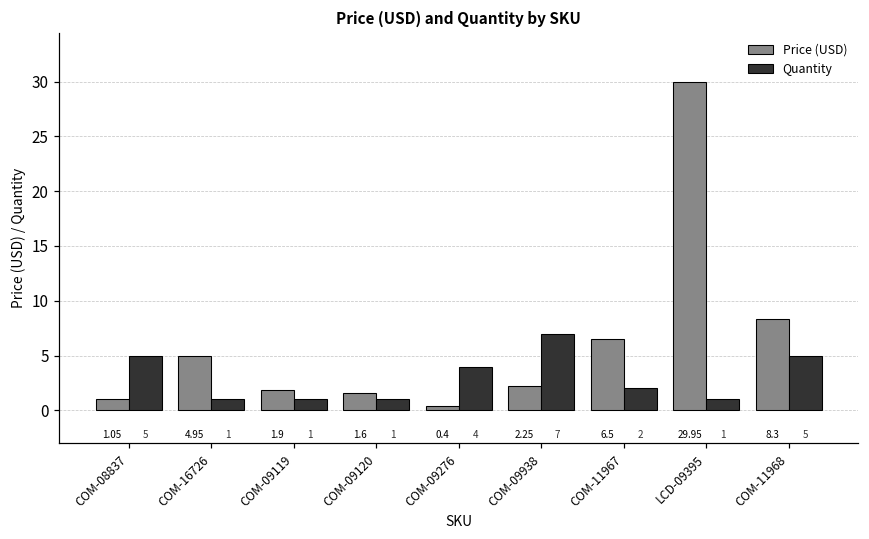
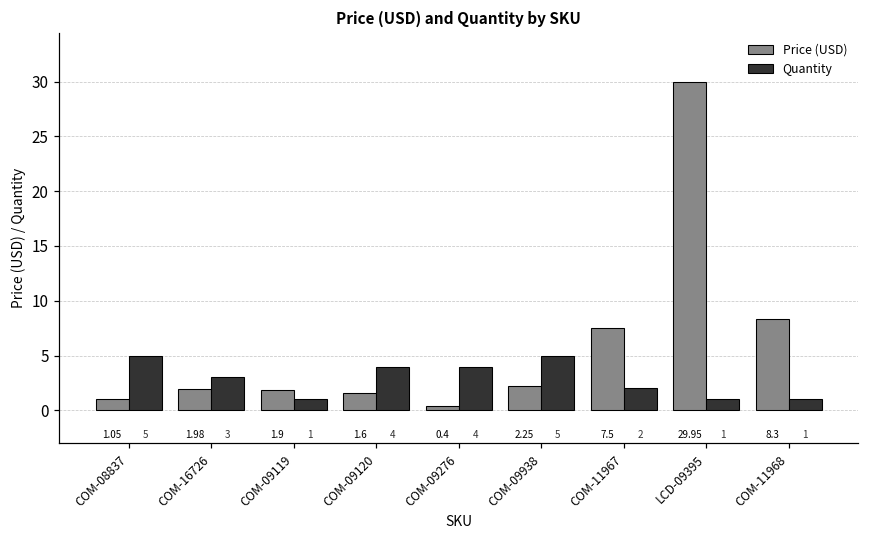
Price (USD), COM-16726: 4.95 -> 1.98
Quantity, COM-16726: 1 -> 3
Quantity, COM-09120: 1 -> 4
Quantity, COM-09938: 7 -> 5
Price (USD), COM-11967: 6.5 -> 7.5
Quantity, COM-11968: 5 -> 1
